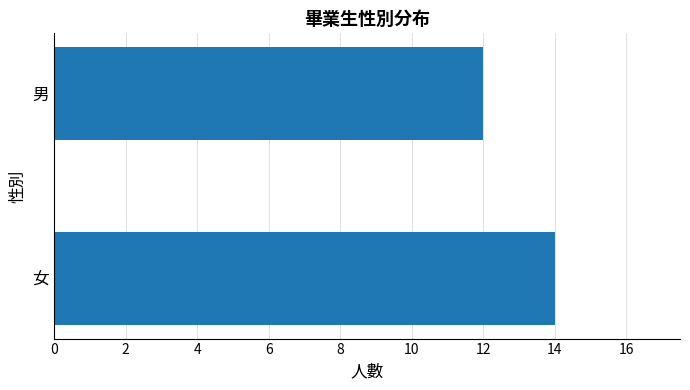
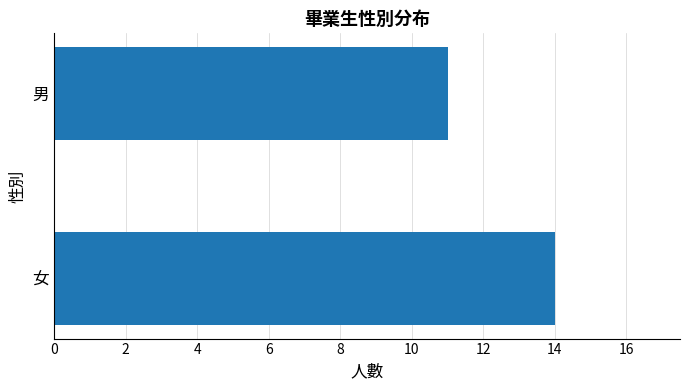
男: 12 -> 11
